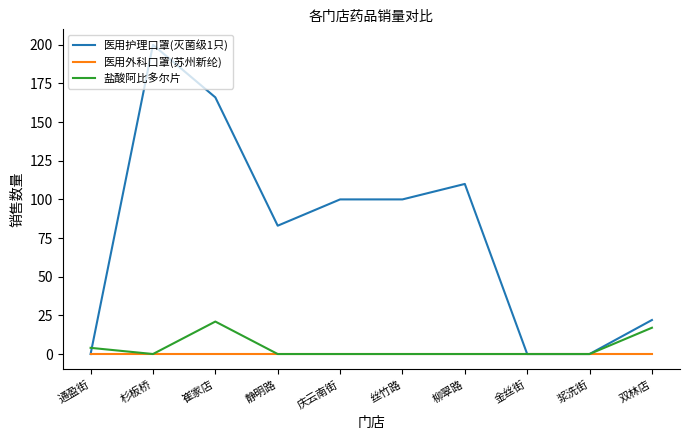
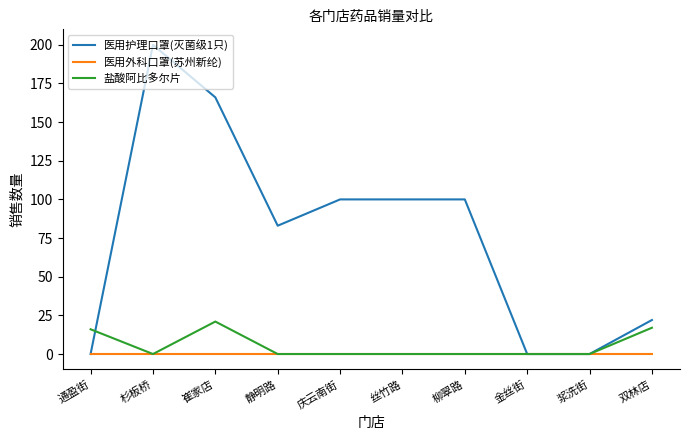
盐酸阿比多尔片, 通盈街: 4 -> 16
医用护理口罩(灭菌级1只), 柳翠路: 110 -> 100
